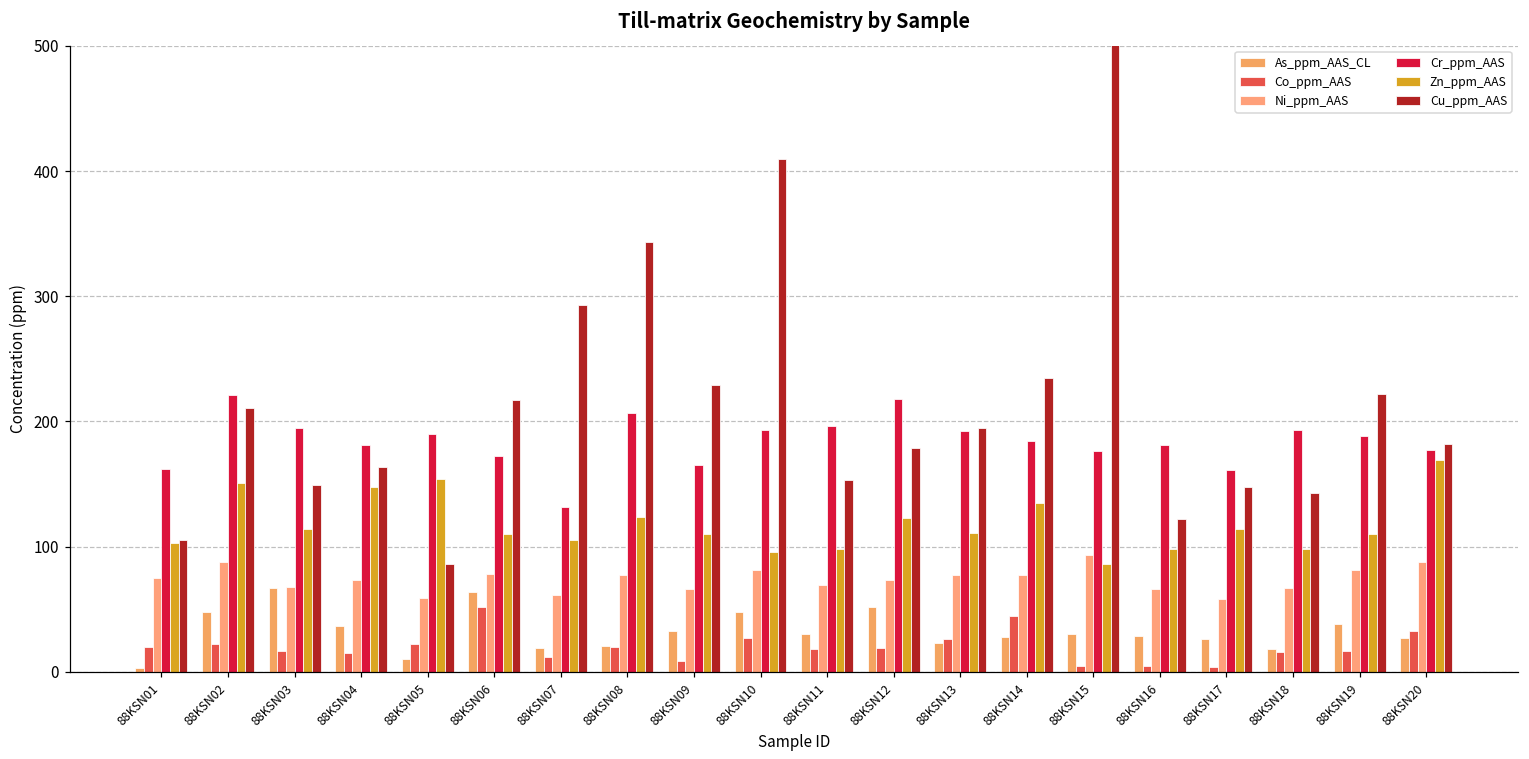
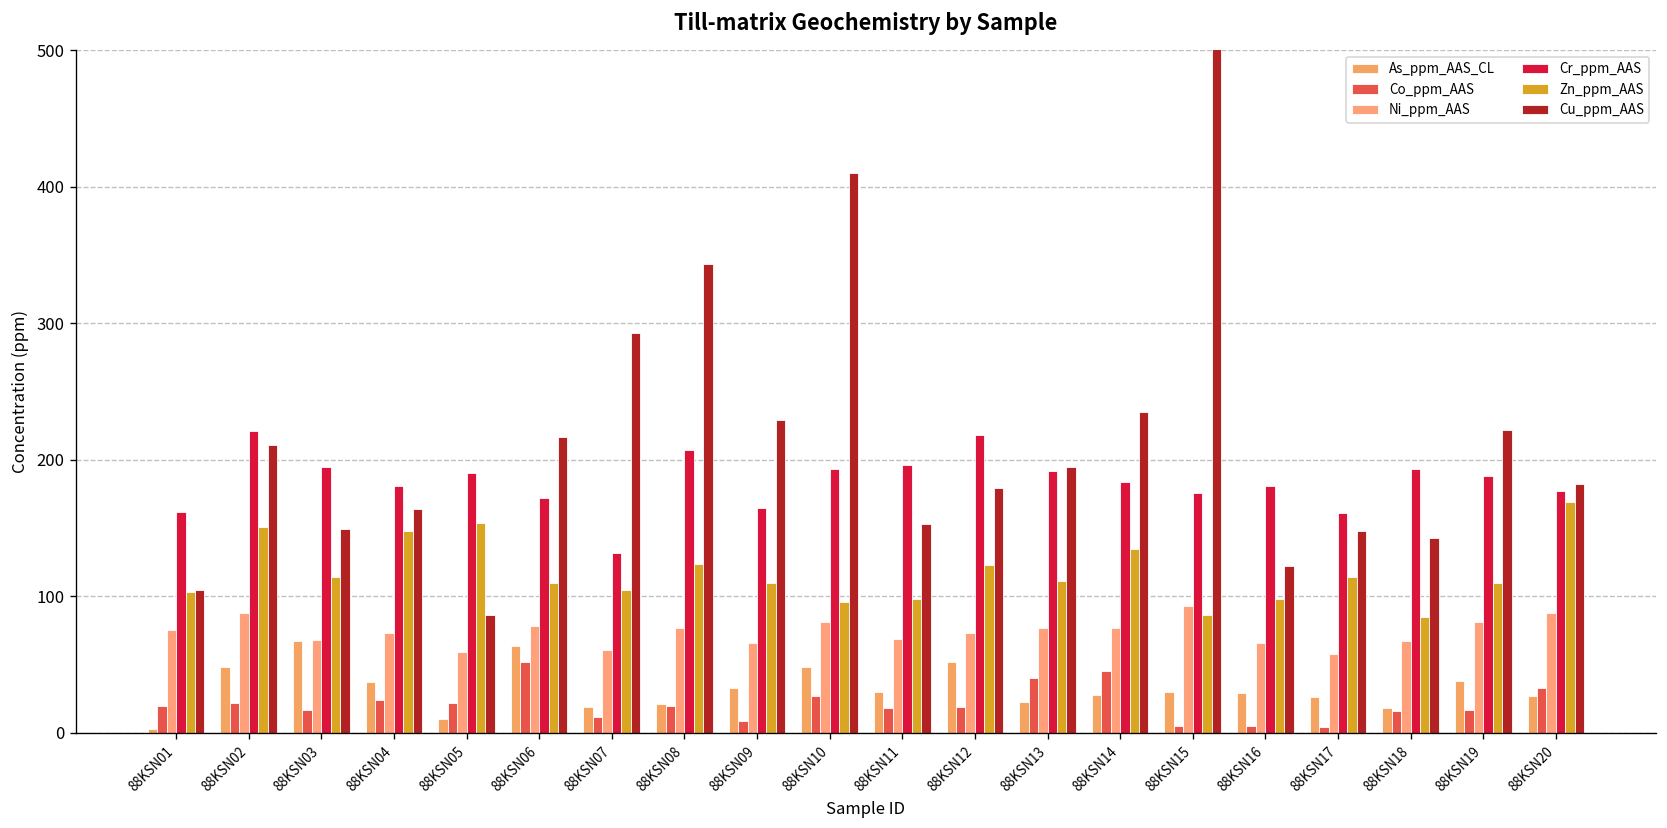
Co_ppm_AAS, 88KSN04: 15 -> 24
Co_ppm_AAS, 88KSN13: 26 -> 40
Zn_ppm_AAS, 88KSN18: 98 -> 85
